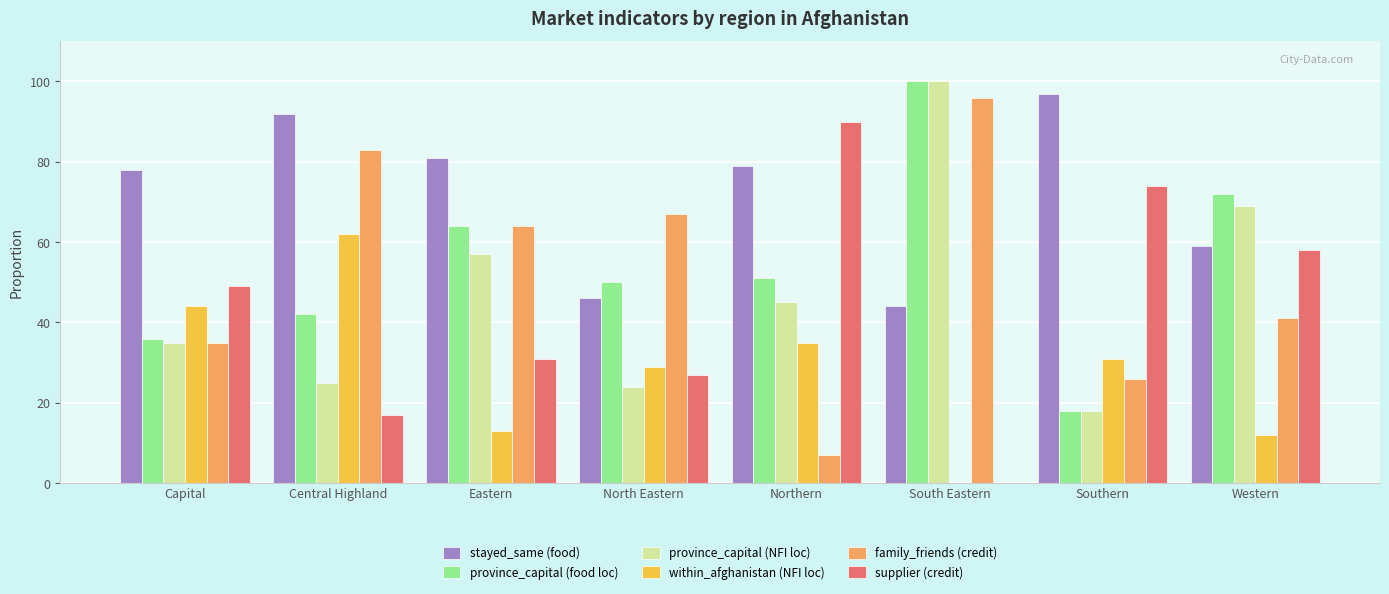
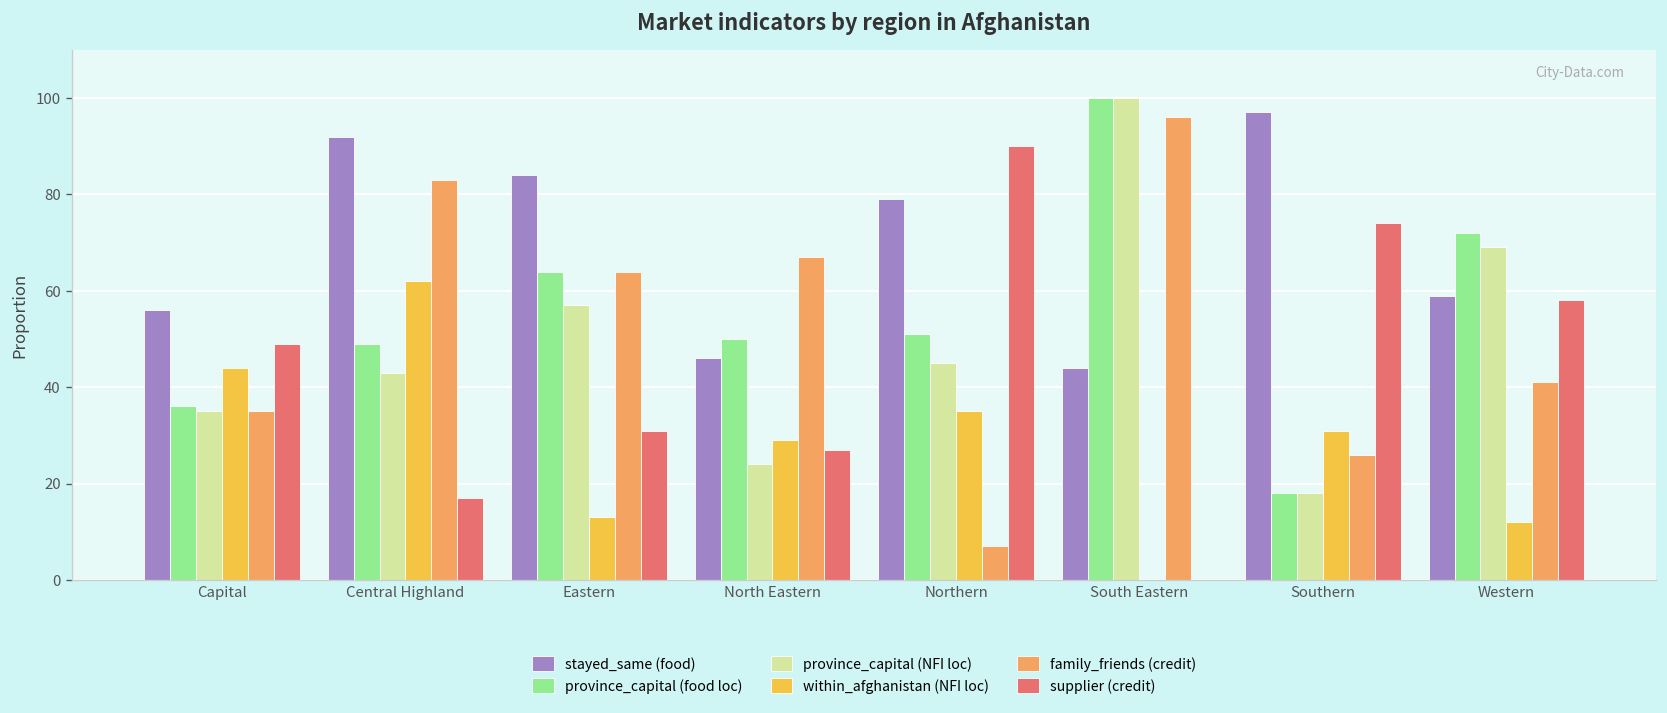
stayed_same (food), Capital: 78 -> 56
province_capital (food loc), Central Highland: 42 -> 49
province_capital (NFI loc), Central Highland: 25 -> 43
stayed_same (food), Eastern: 81 -> 84
